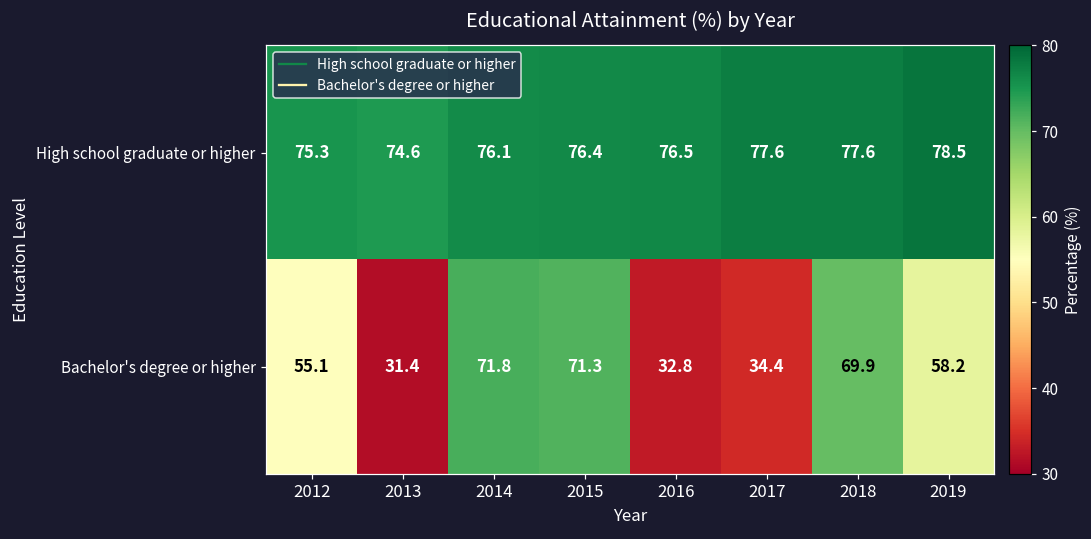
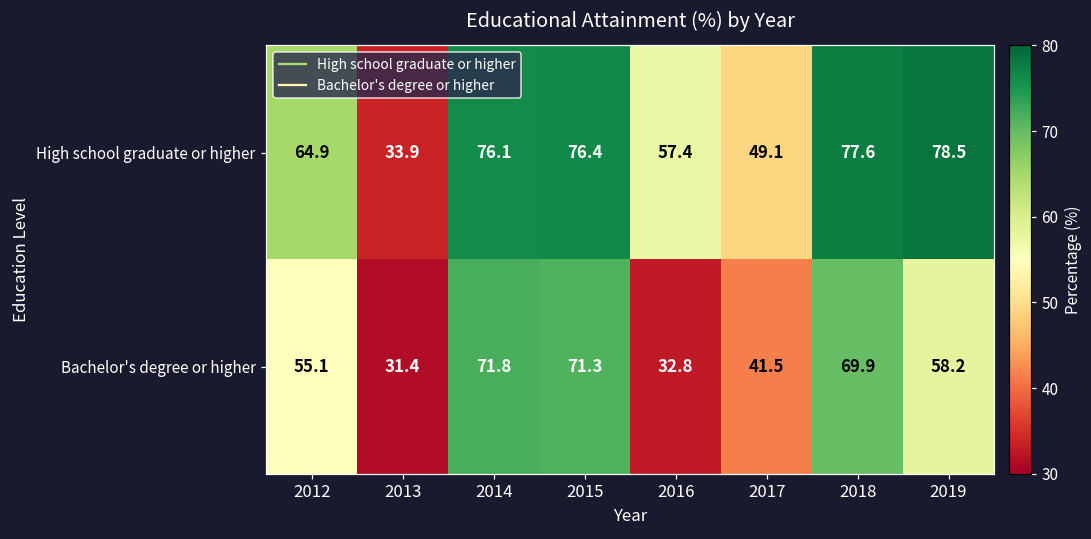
High school graduate or higher, 2012: 75.3 -> 64.9
High school graduate or higher, 2013: 74.6 -> 33.9
High school graduate or higher, 2016: 76.5 -> 57.4
High school graduate or higher, 2017: 77.6 -> 49.1
Bachelor's degree or higher, 2017: 34.4 -> 41.5
